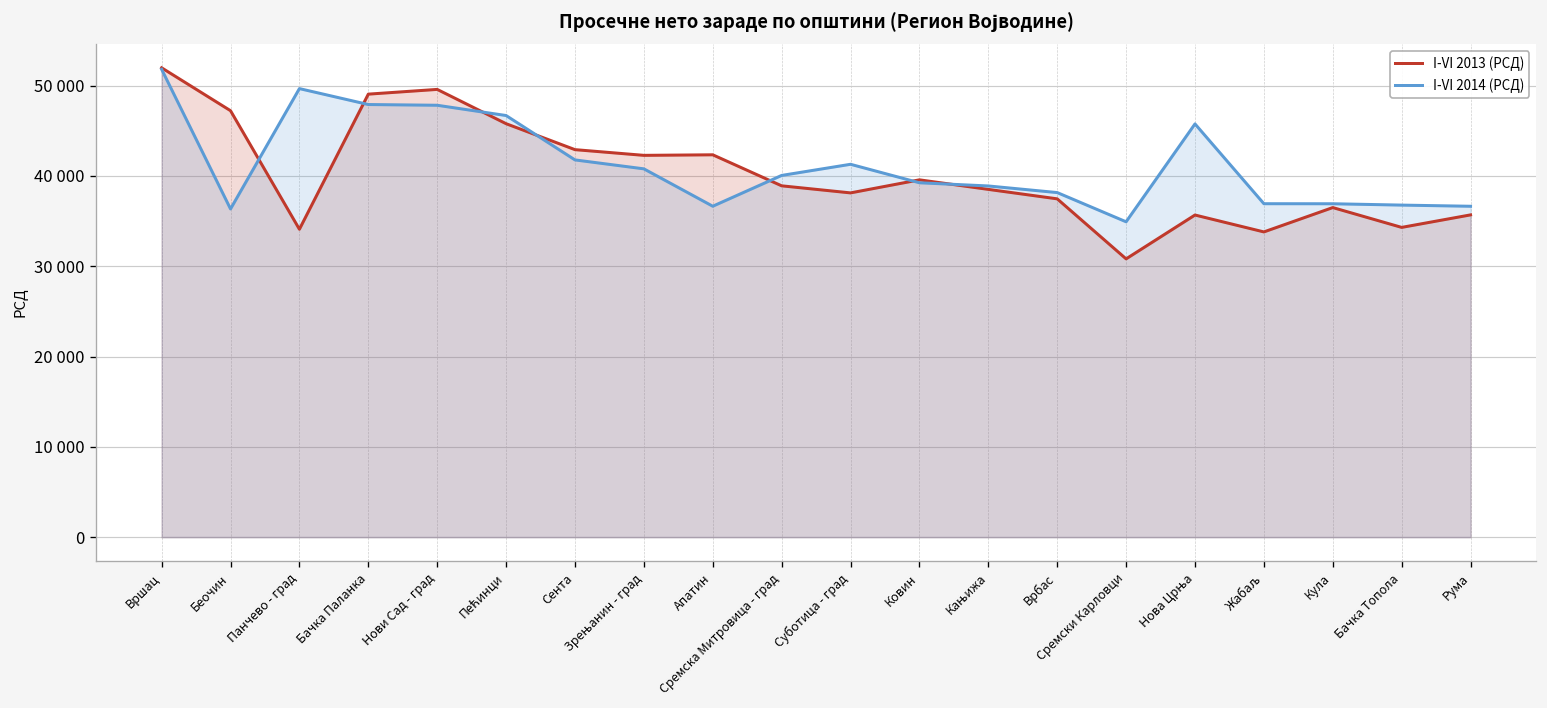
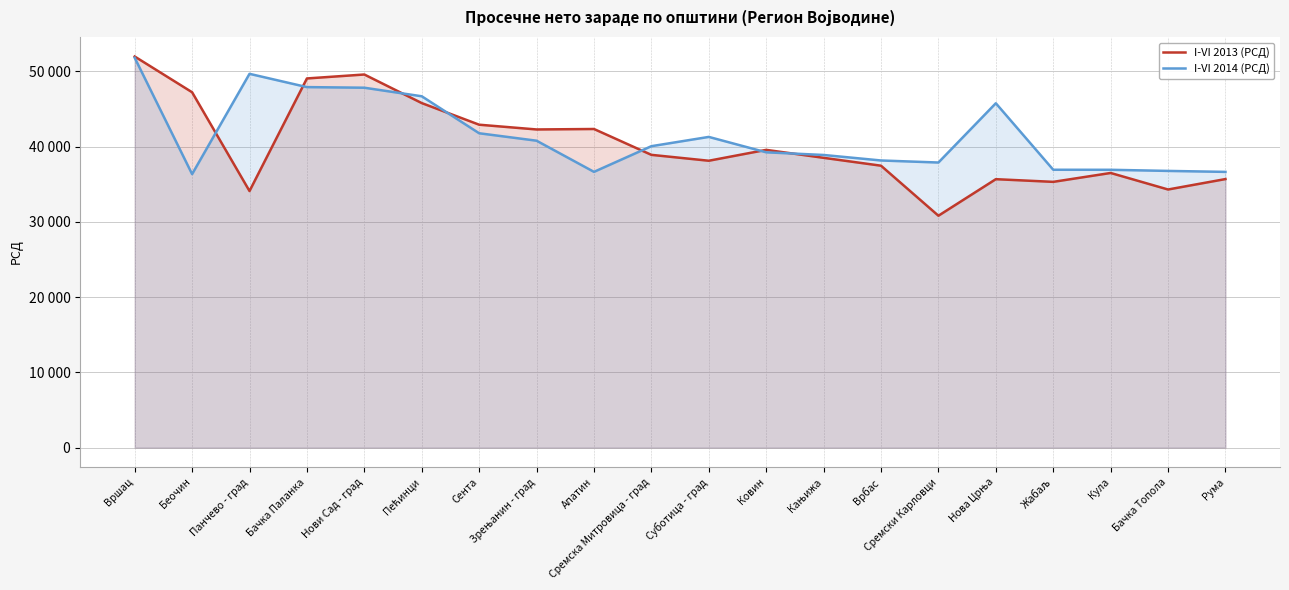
I-VI 2014 (РСД), Сремски Карловци: 35000 -> 38000
I-VI 2013 (РСД), Жабаљ: 34000 -> 35000
